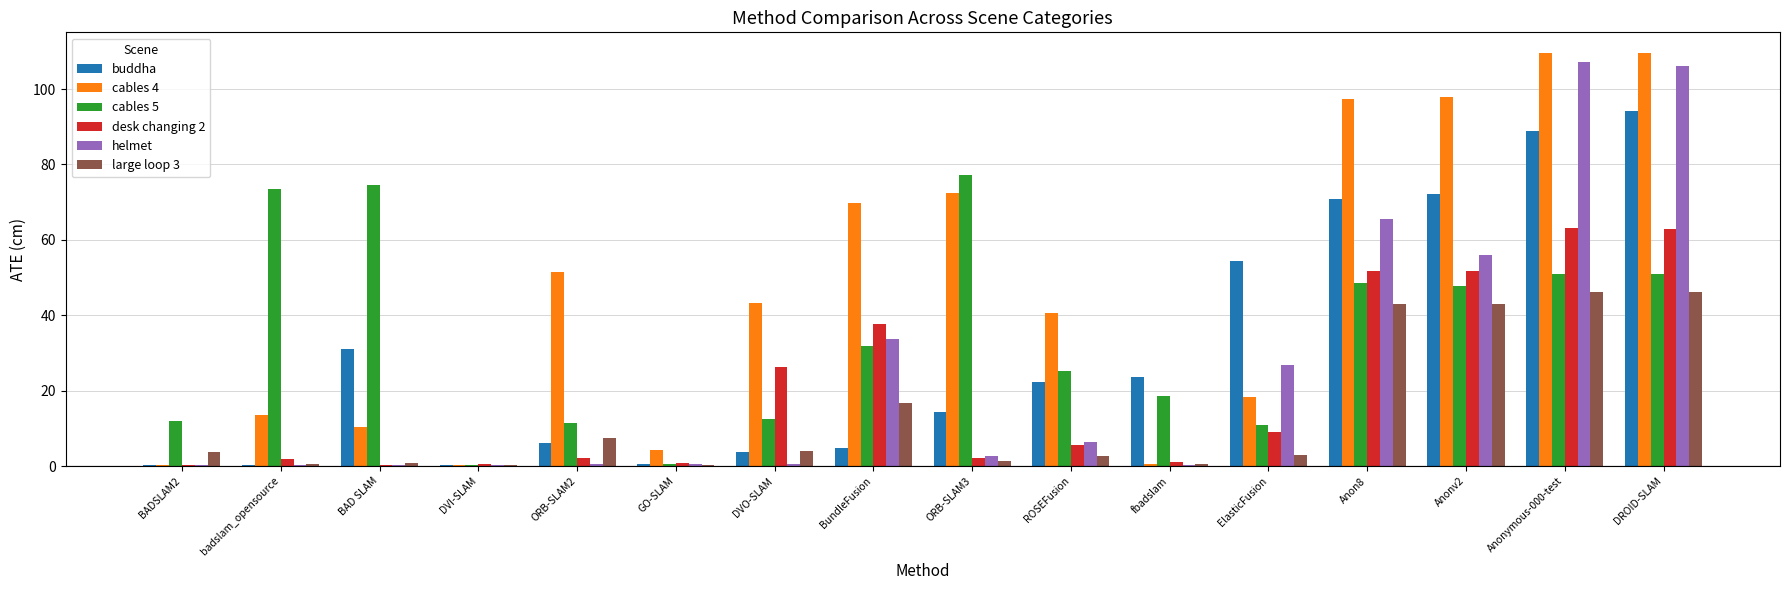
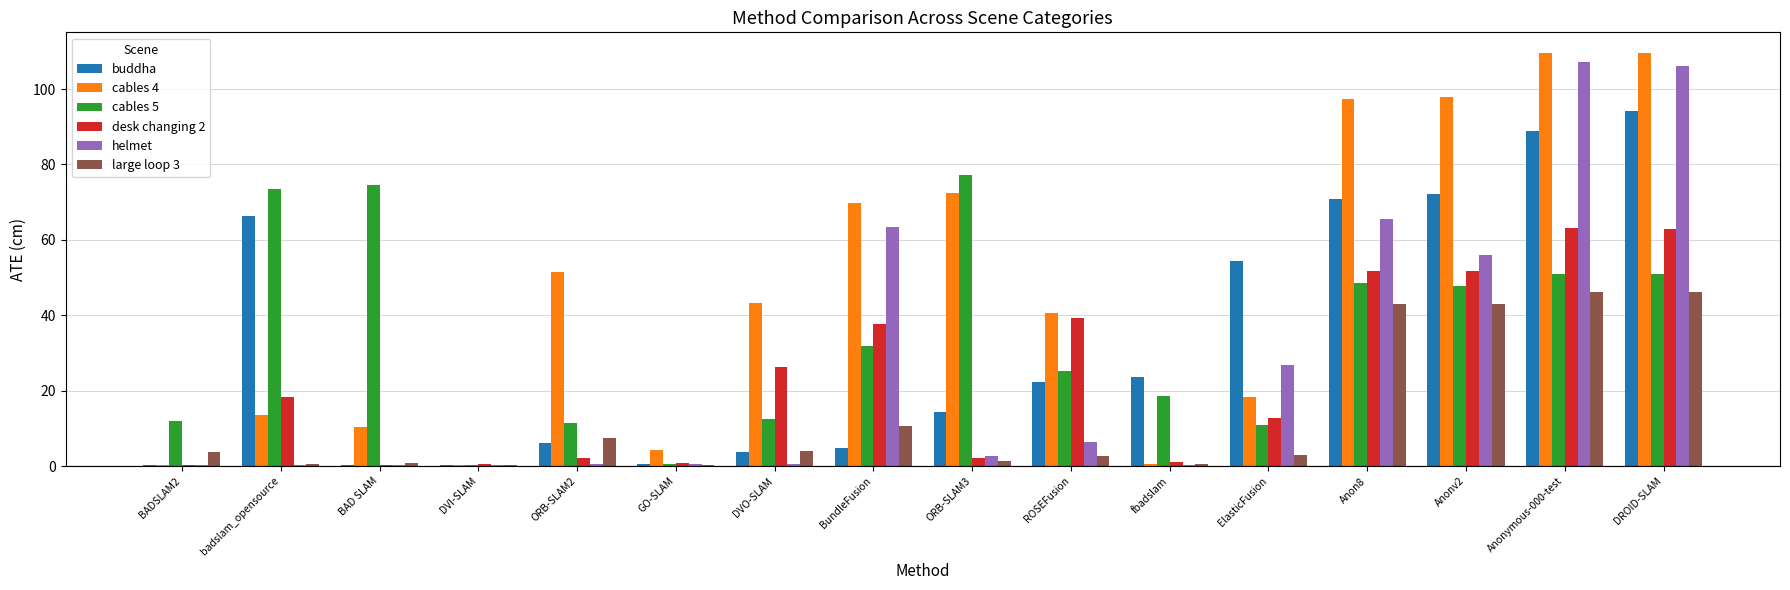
buddha, badslam_opensource: 0 -> 66
desk changing 2, badslam_opensource: 2 -> 18
buddha, BAD SLAM: 31 -> 0
helmet, BundleFusion: 34 -> 63
large loop 3, BundleFusion: 17 -> 11
desk changing 2, ROSEFusion: 5 -> 39
desk changing 2, ElasticFusion: 9 -> 13
